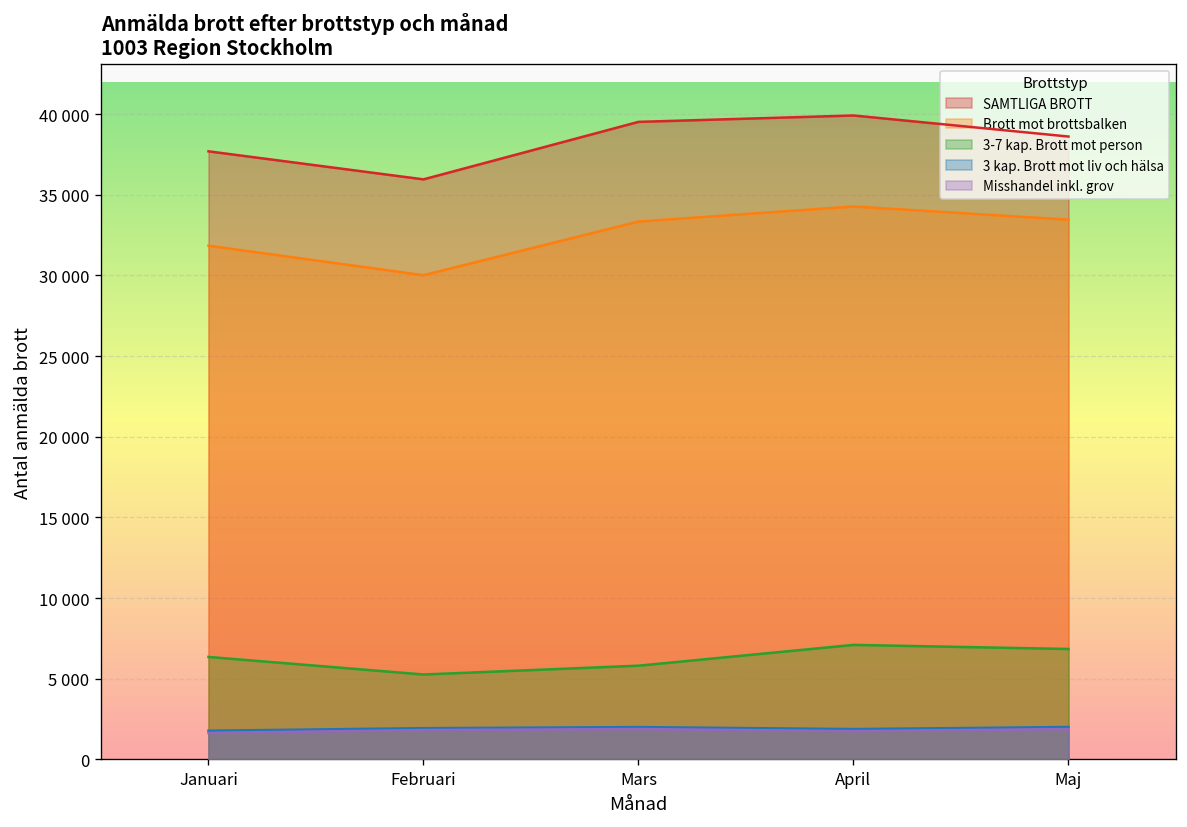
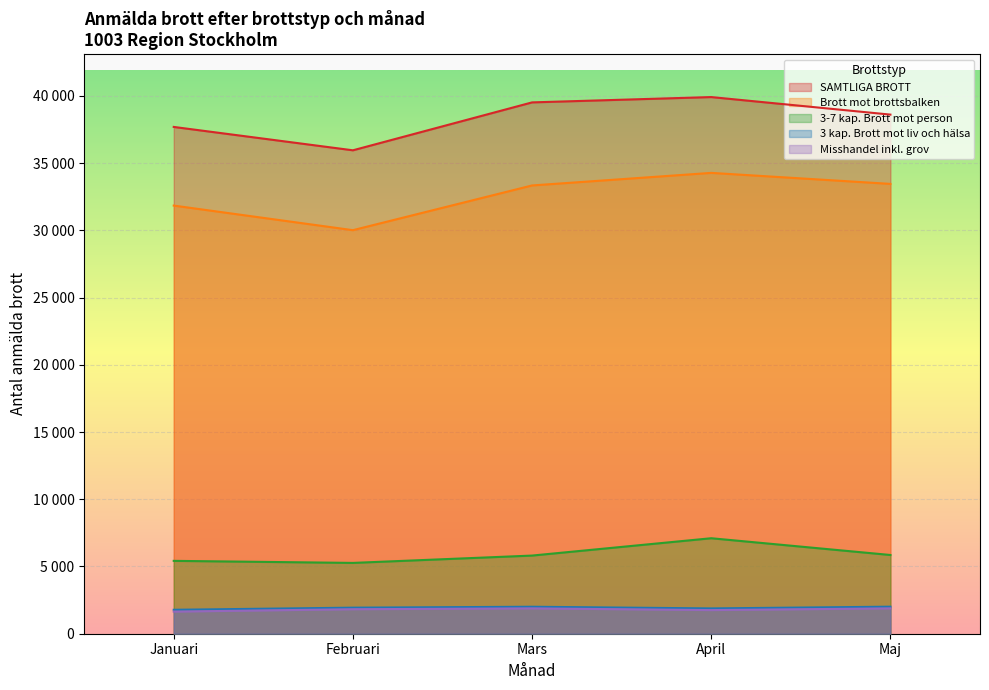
3-7 kap. Brott mot person, Januari: 6400 -> 5400
3-7 kap. Brott mot person, Maj: 6800 -> 5900
